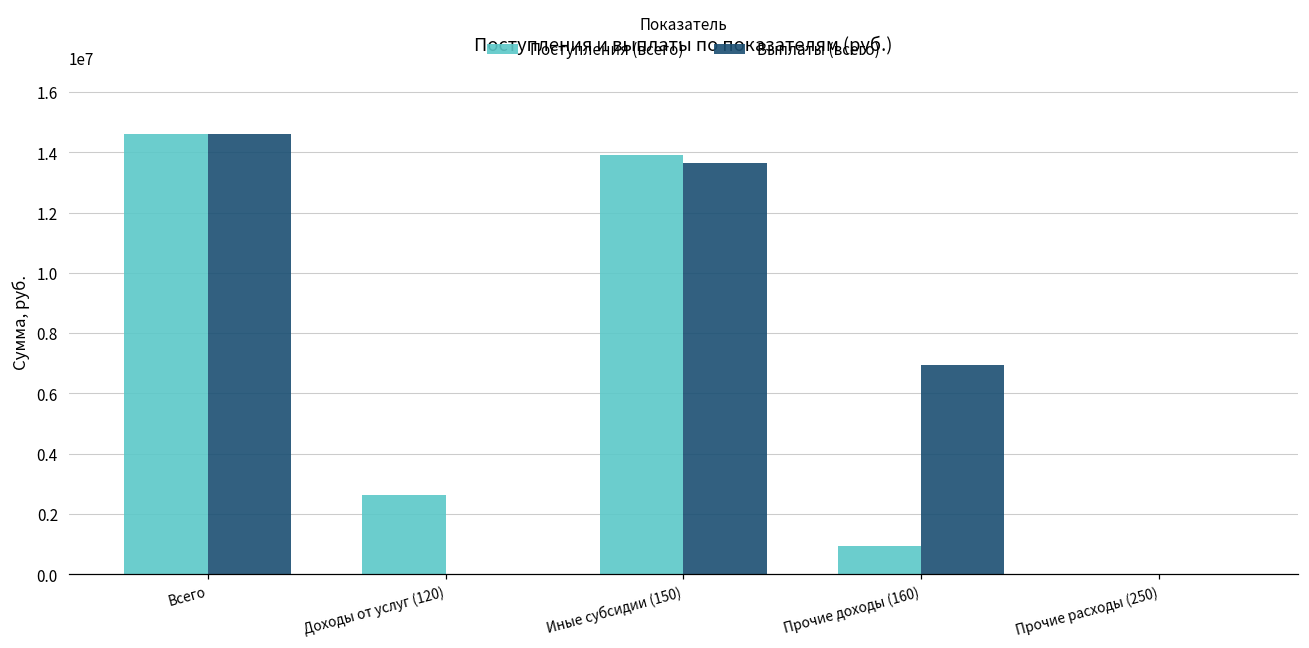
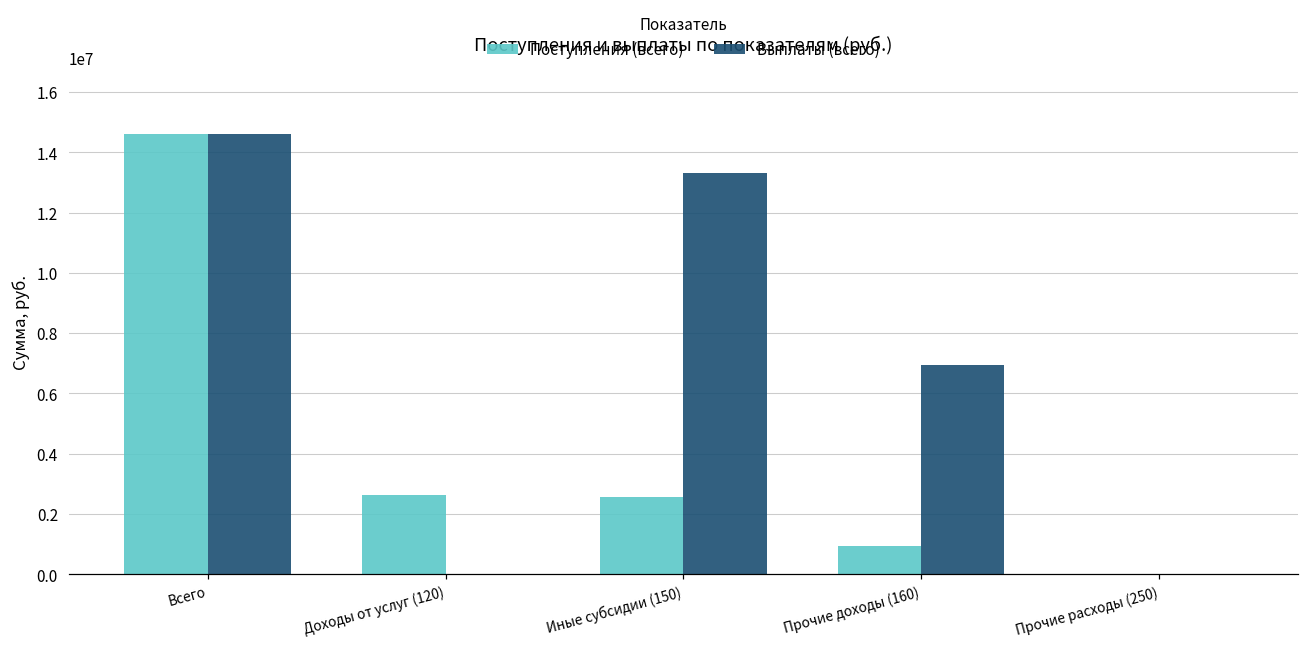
Поступления (всего), Иные субсидии (150): 13900000 -> 2600000
Выплаты (всего), Иные субсидии (150): 13600000 -> 13300000
